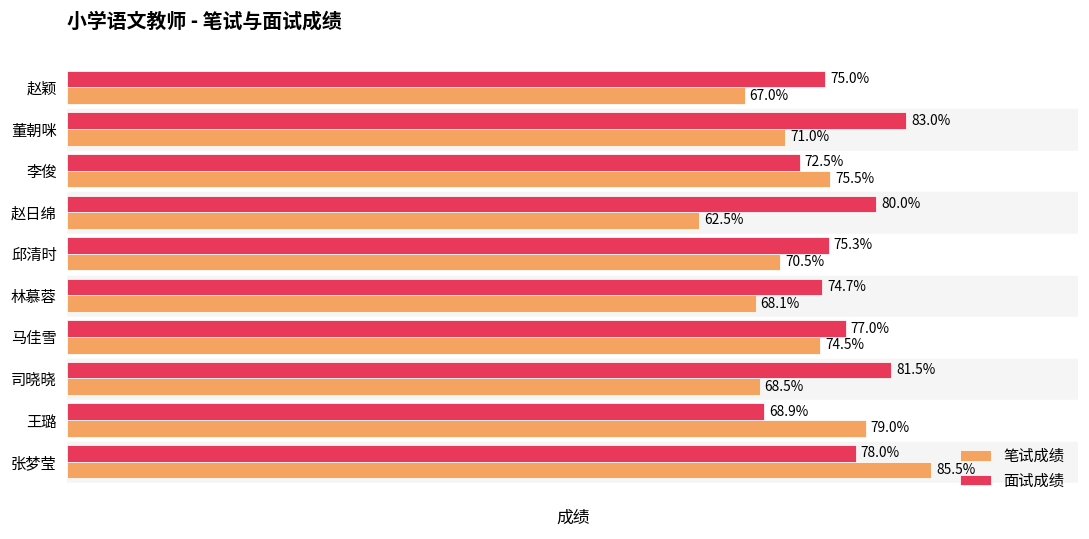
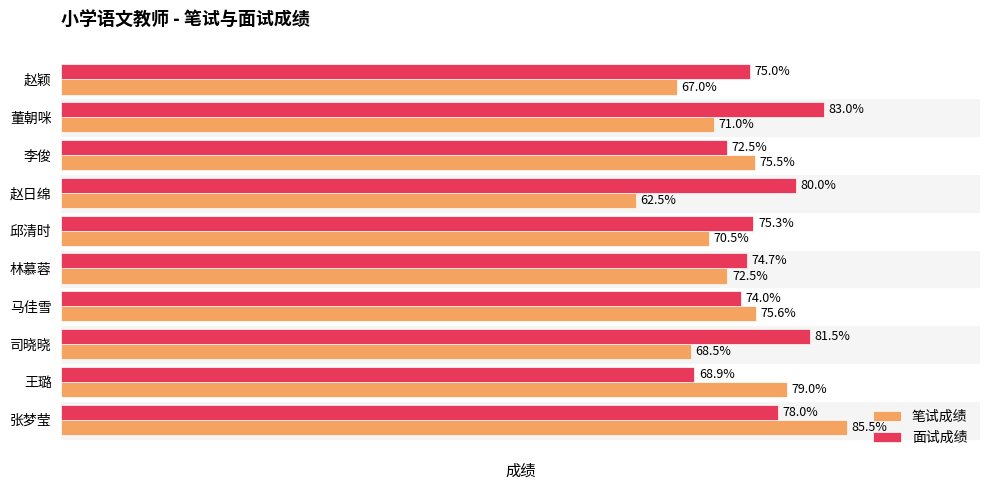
笔试成绩, 林慕蓉: 68.1% -> 72.5%
面试成绩, 马佳雪: 77.0% -> 74.0%
笔试成绩, 马佳雪: 74.5% -> 75.6%
